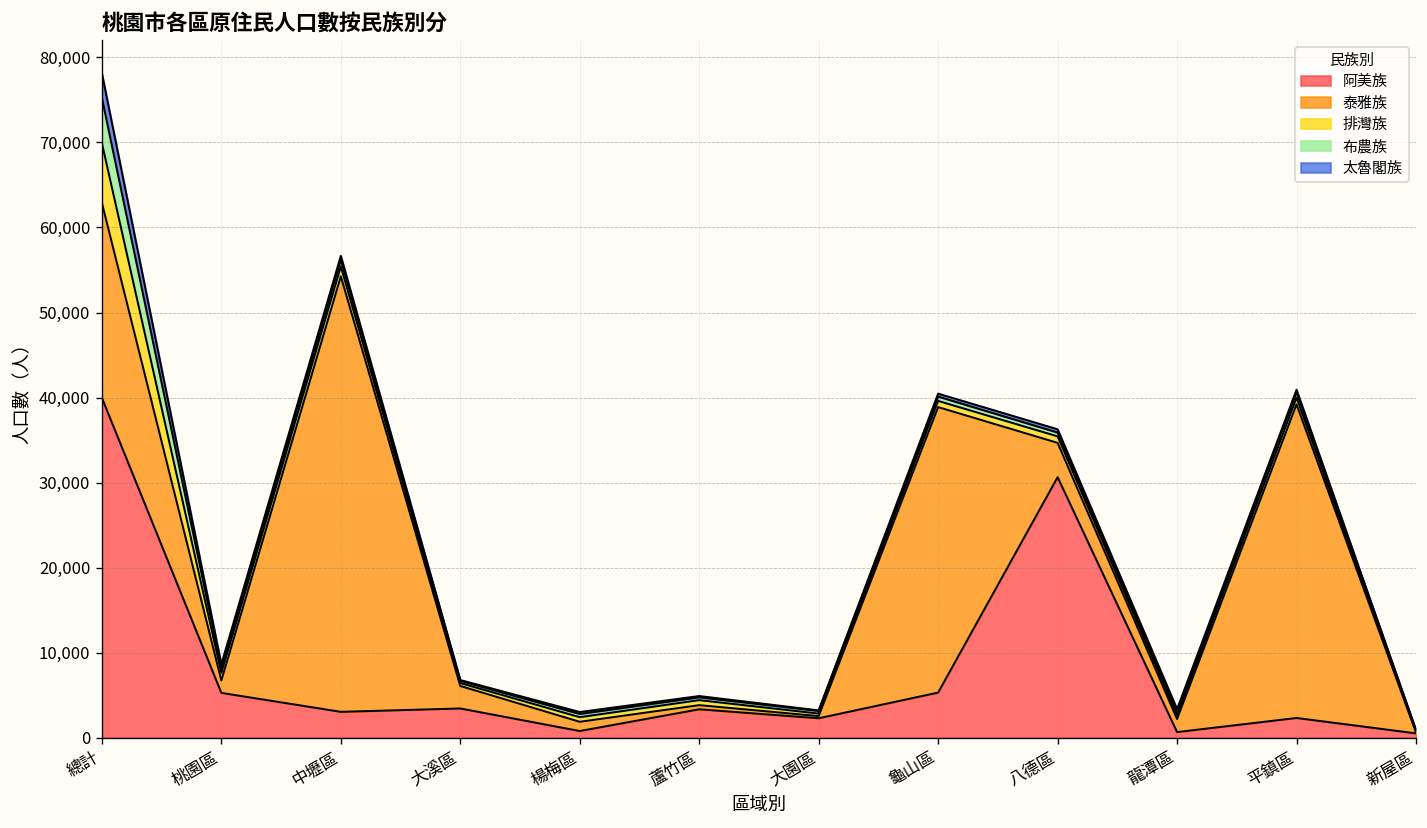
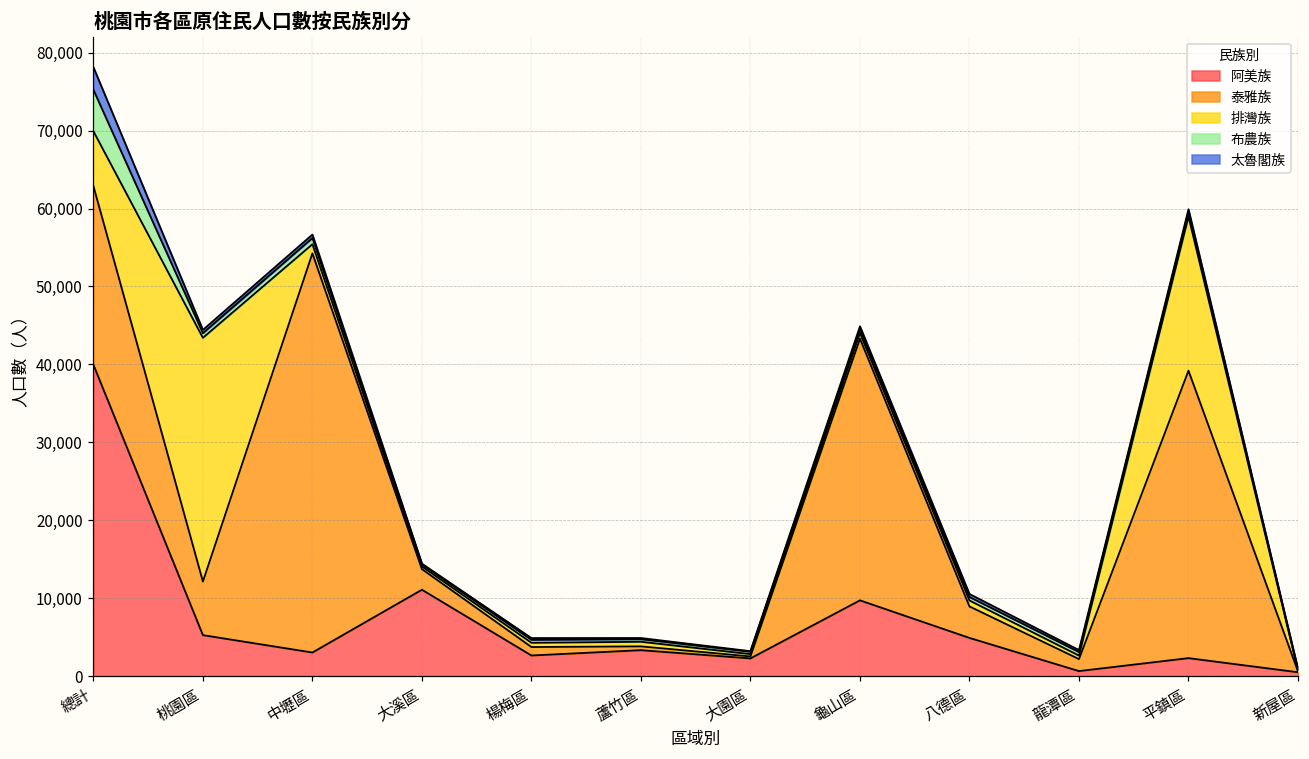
泰雅族, 桃園區: 1,000 -> 7,000
排灣族, 桃園區: 1,000 -> 31,000
阿美族, 大溪區: 3,000 -> 11,000
阿美族, 楊梅區: 1,000 -> 3,000
阿美族, 龜山區: 5,000 -> 10,000
阿美族, 八德區: 31,000 -> 5,000
排灣族, 平鎮區: 1,000 -> 20,000
